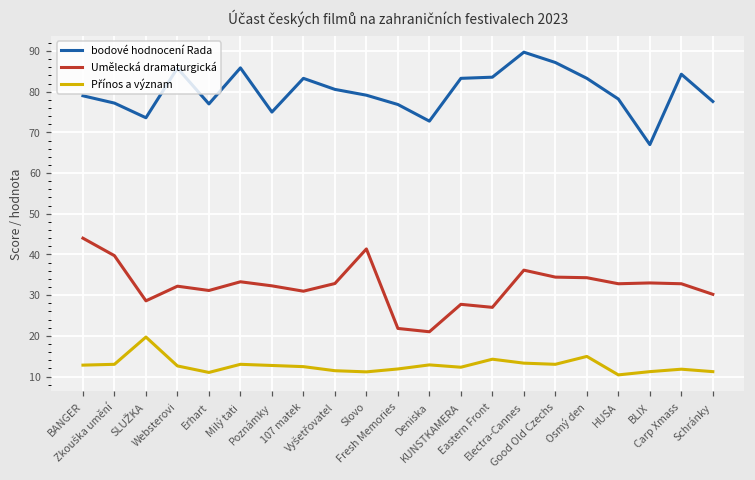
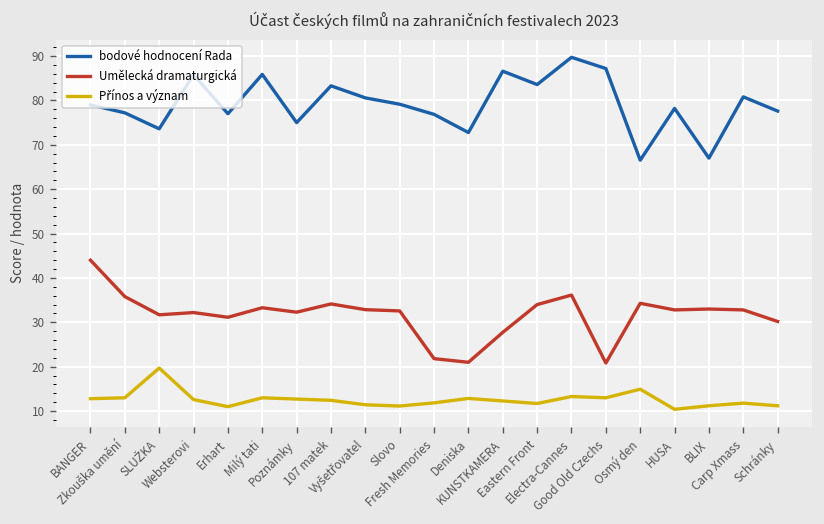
Umělecká dramaturgická, Zkouška umění: 40 -> 36
Umělecká dramaturgická, SLUŽKA: 29 -> 32
Umělecká dramaturgická, 107 matek: 31 -> 34
Umělecká dramaturgická, Slovo: 41 -> 33
bodové hodnocení Rada, KUNSTKAMERA: 83 -> 87
Umělecká dramaturgická, Eastern Front: 27 -> 34
Přínos a význam, Eastern Front: 14 -> 12
Umělecká dramaturgická, Good Old Czechs: 34 -> 21
bodové hodnocení Rada, Osmý den: 83 -> 67
bodové hodnocení Rada, Carp Xmass: 84 -> 81
